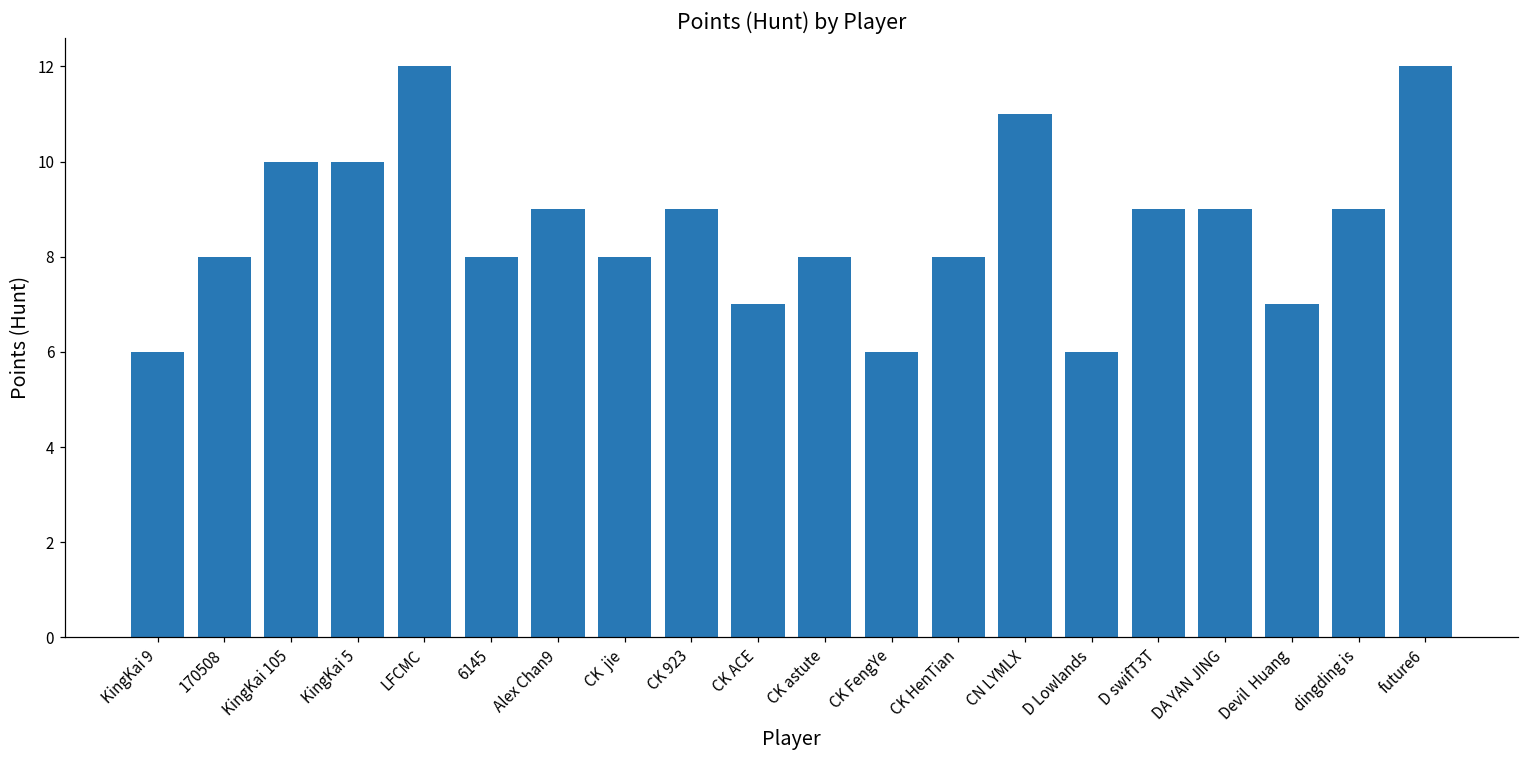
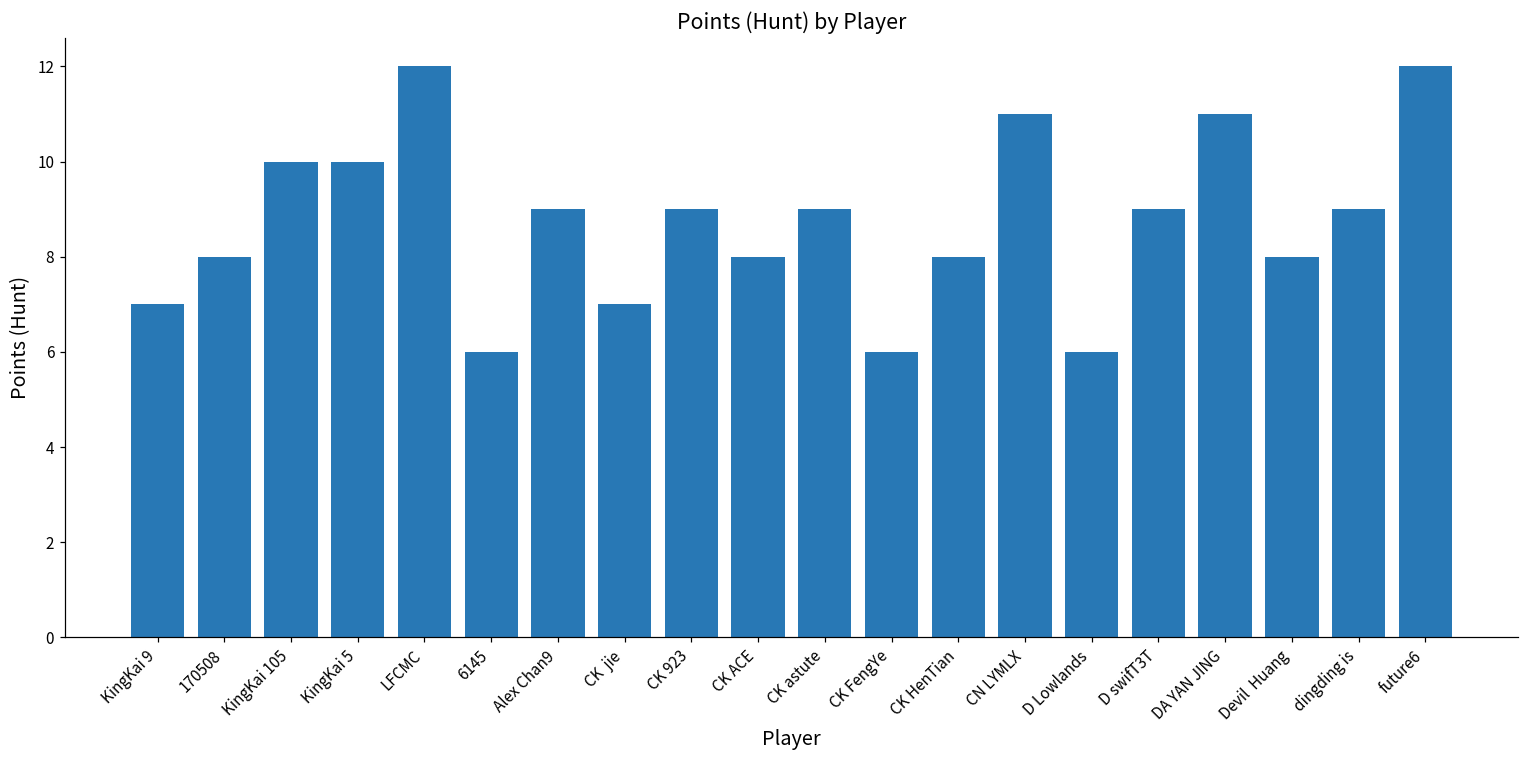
KingKai 9: 6 -> 7
6145: 8 -> 6
CK jie: 8 -> 7
CK ACE: 7 -> 8
CK astute: 8 -> 9
DA YAN JING: 9 -> 11
Devil Huang: 7 -> 8
